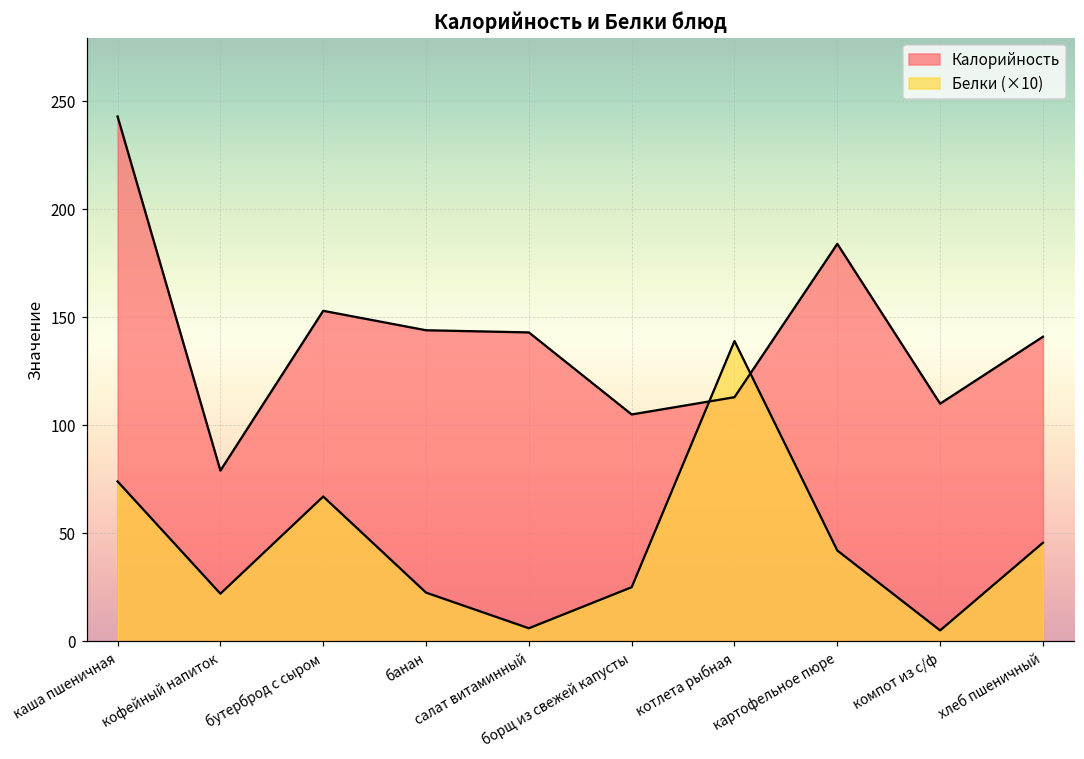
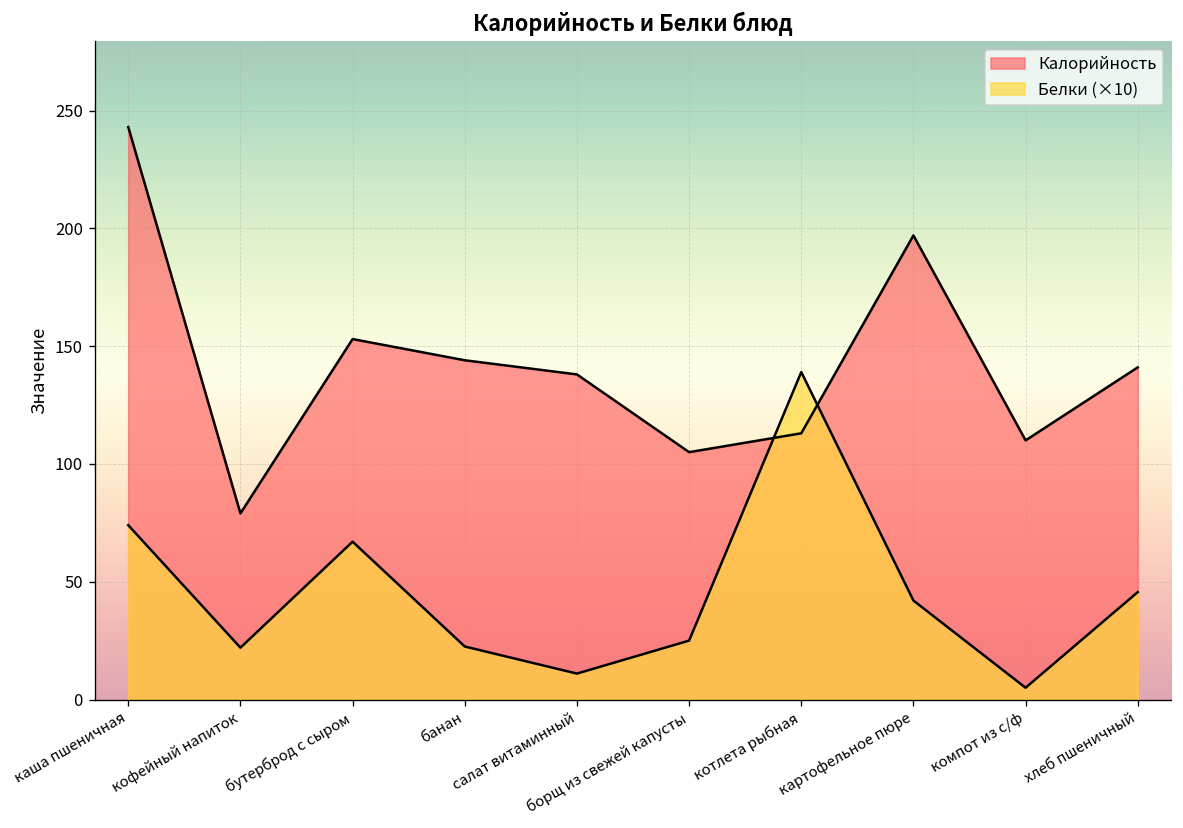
Калорийность, салат витаминный: 143 -> 138
Белки (×10), салат витаминный: 6 -> 11
Калорийность, картофельное пюре: 184 -> 197
